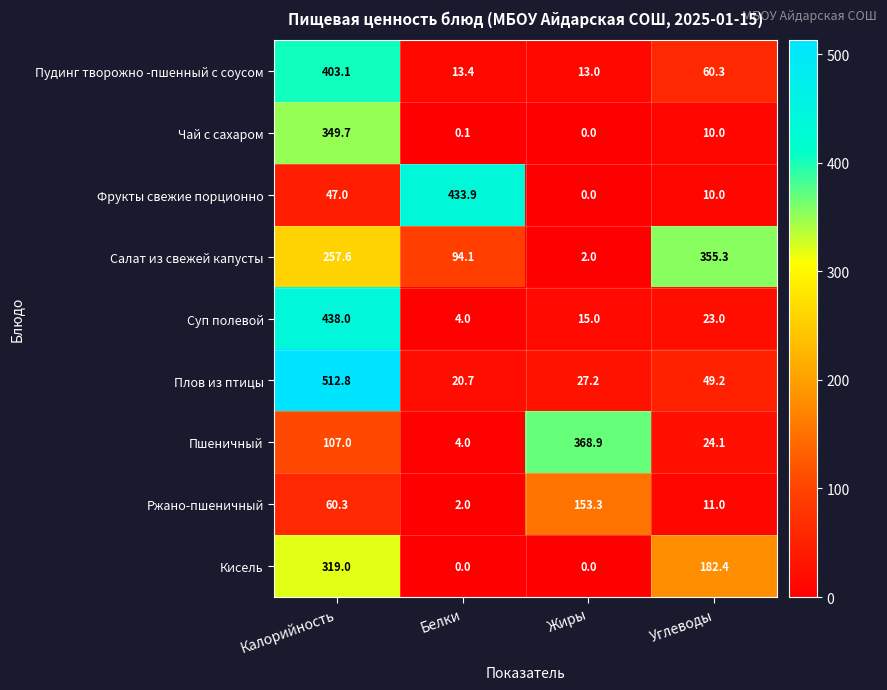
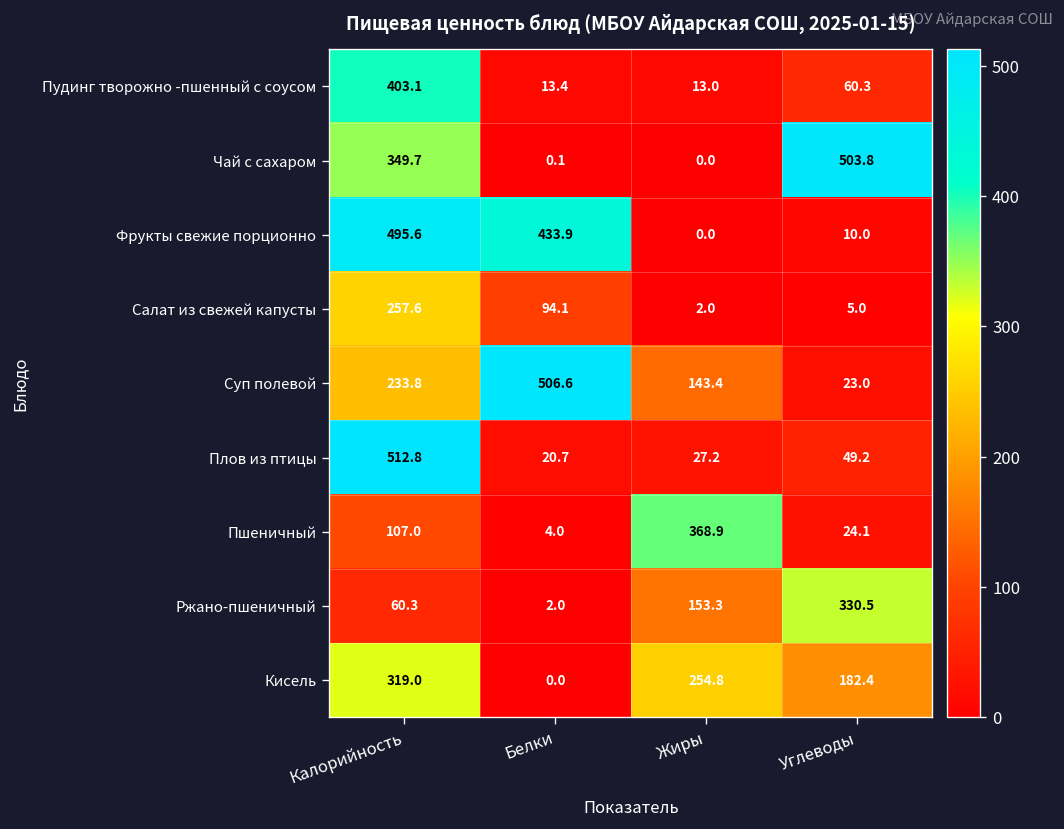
Чай с сахаром, Углеводы: 10.0 -> 503.8
Фрукты свежие порционно, Калорийность: 47.0 -> 495.6
Салат из свежей капусты, Углеводы: 355.3 -> 5.0
Суп полевой, Калорийность: 438.0 -> 233.8
Суп полевой, Белки: 4.0 -> 506.6
Суп полевой, Жиры: 15.0 -> 143.4
Ржано-пшеничный, Углеводы: 11.0 -> 330.5
Кисель, Жиры: 0.0 -> 254.8
